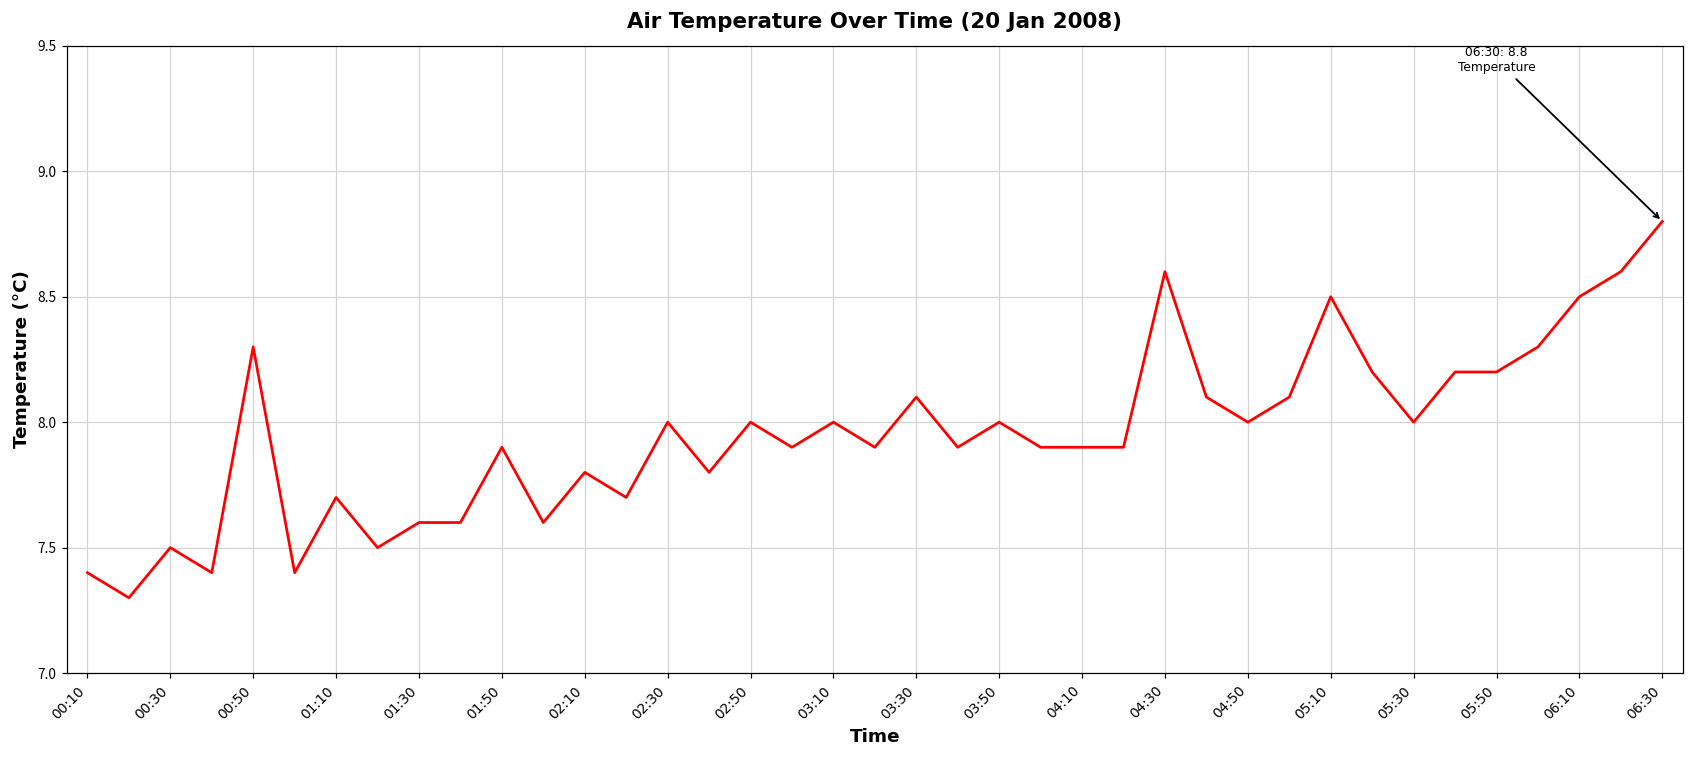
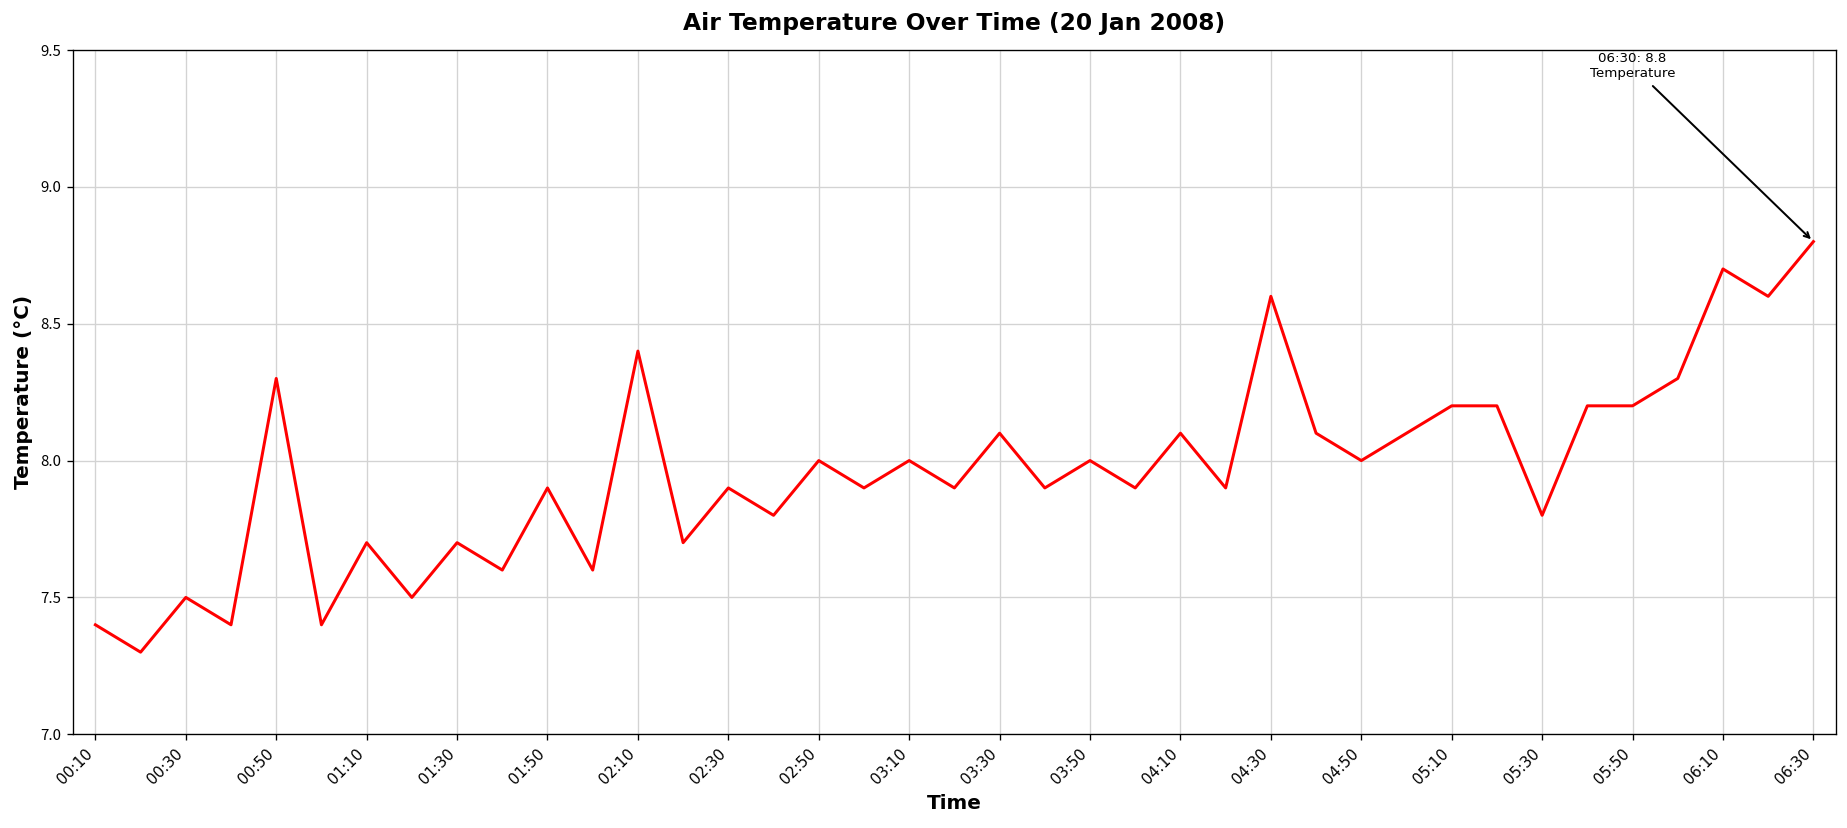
01:30: 7.6 -> 7.7
02:10: 7.8 -> 8.4
02:30: 8.0 -> 7.9
04:10: 7.9 -> 8.1
05:10: 8.5 -> 8.2
05:30: 8.0 -> 7.8
06:10: 8.5 -> 8.7
